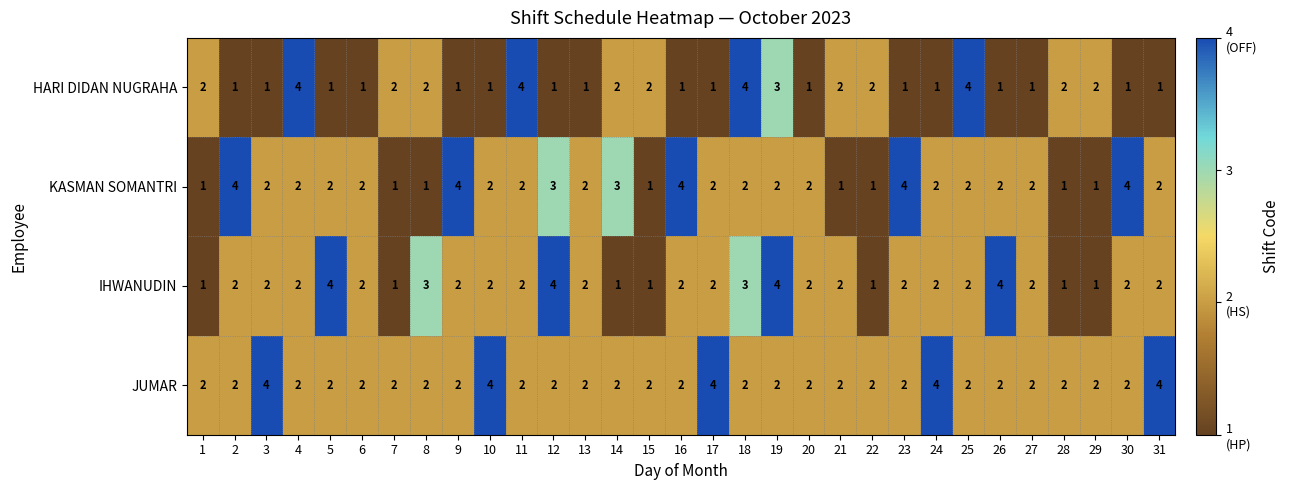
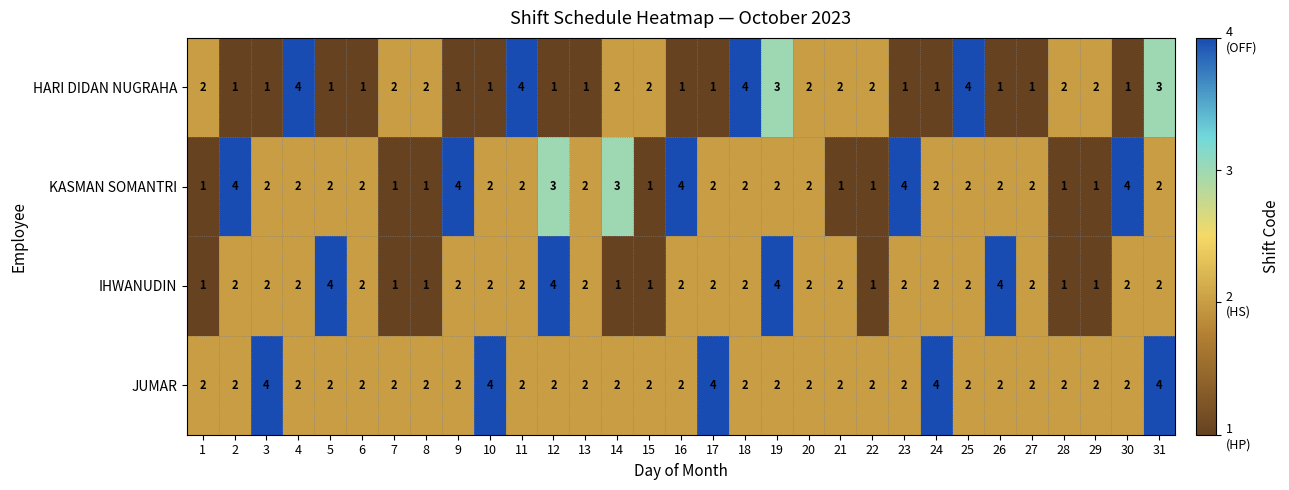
HARI DIDAN NUGRAHA, 20: 1 -> 2
HARI DIDAN NUGRAHA, 31: 1 -> 3
IHWANUDIN, 8: 3 -> 1
IHWANUDIN, 18: 3 -> 2
